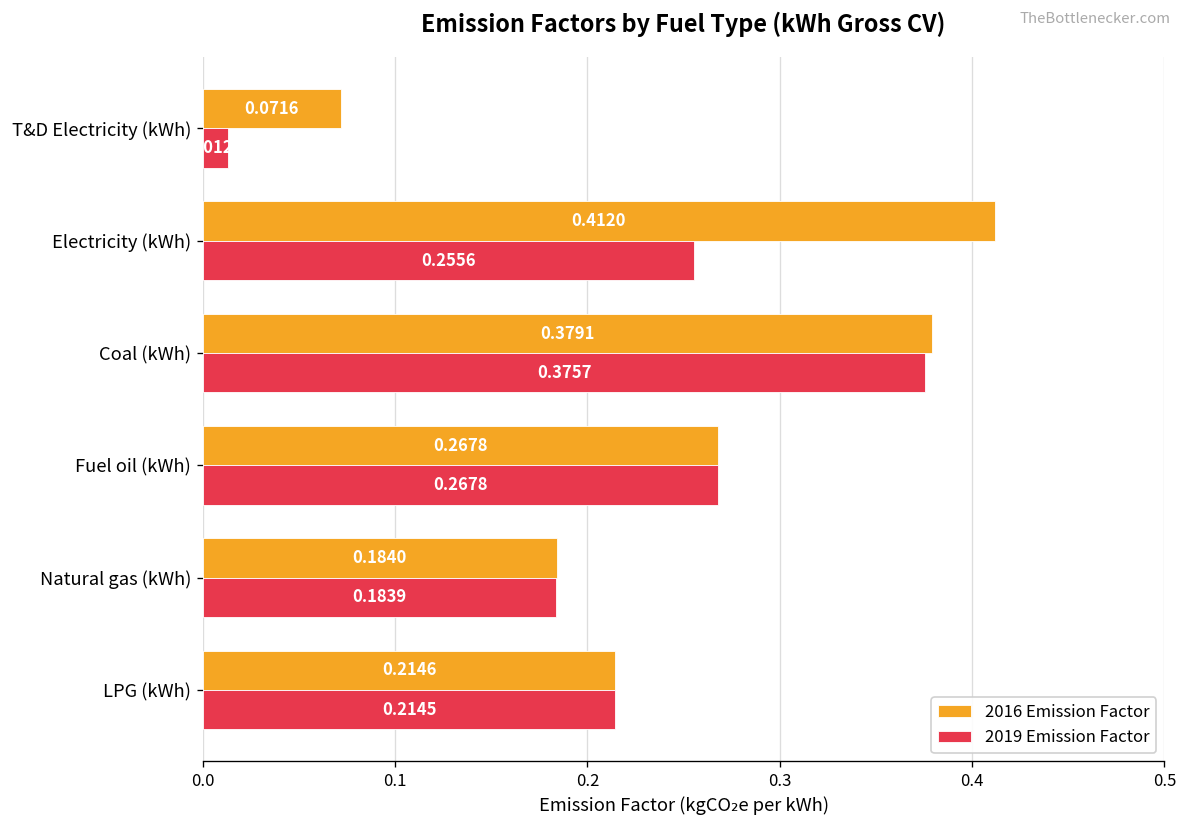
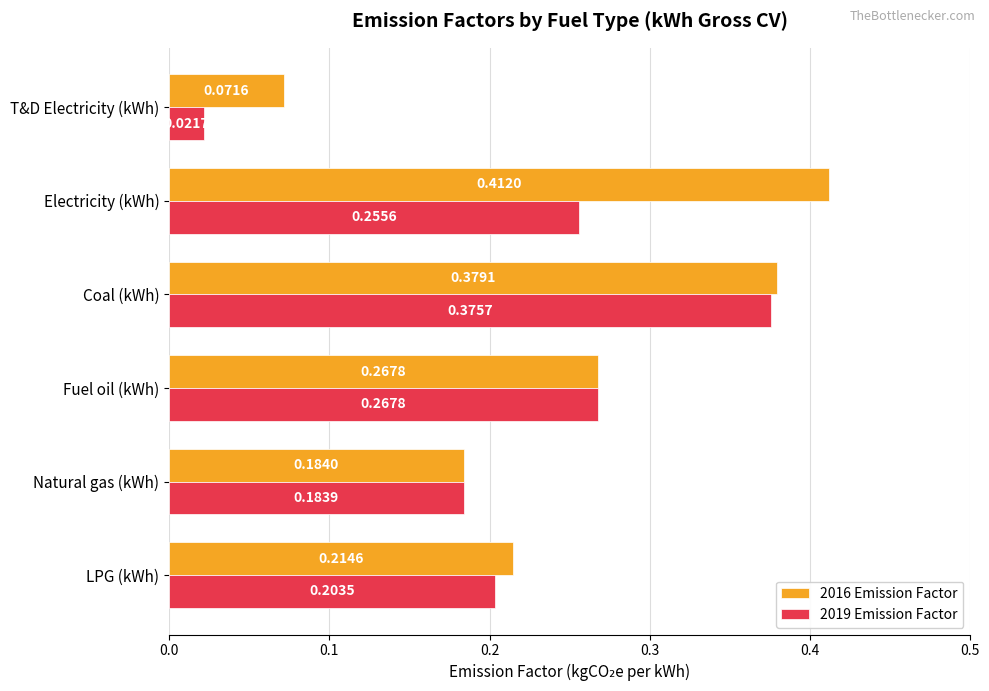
2019 Emission Factor, T&D Electricity (kWh): 0.013 -> 0.022
2019 Emission Factor, LPG (kWh): 0.2145 -> 0.2035
